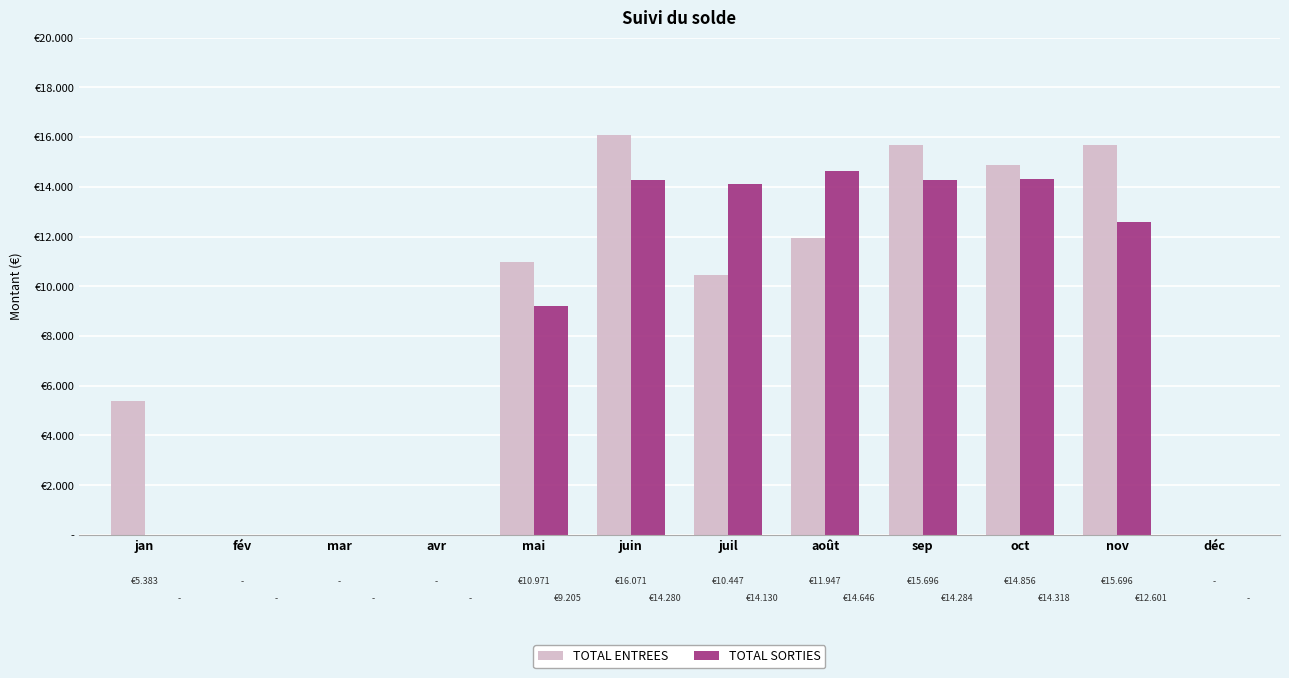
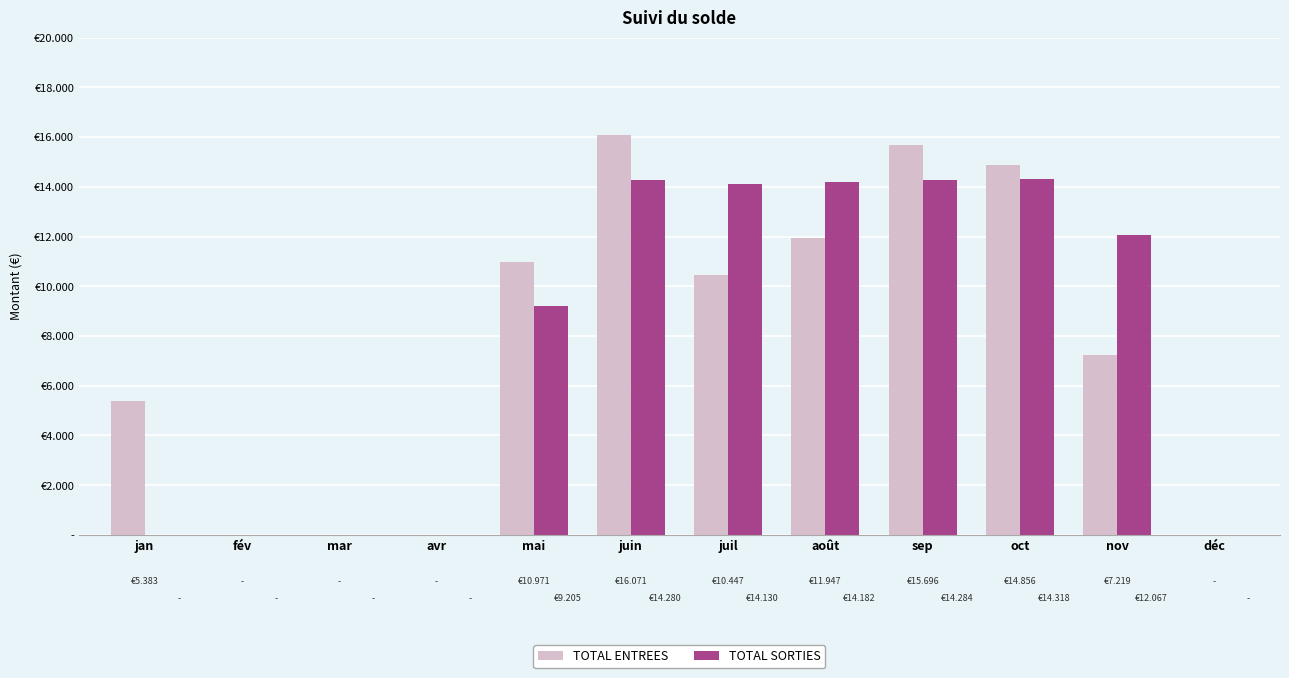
TOTAL SORTIES, août: €14.646 -> €14.182
TOTAL ENTREES, nov: €15.696 -> €7.219
TOTAL SORTIES, nov: €12.601 -> €12.067
